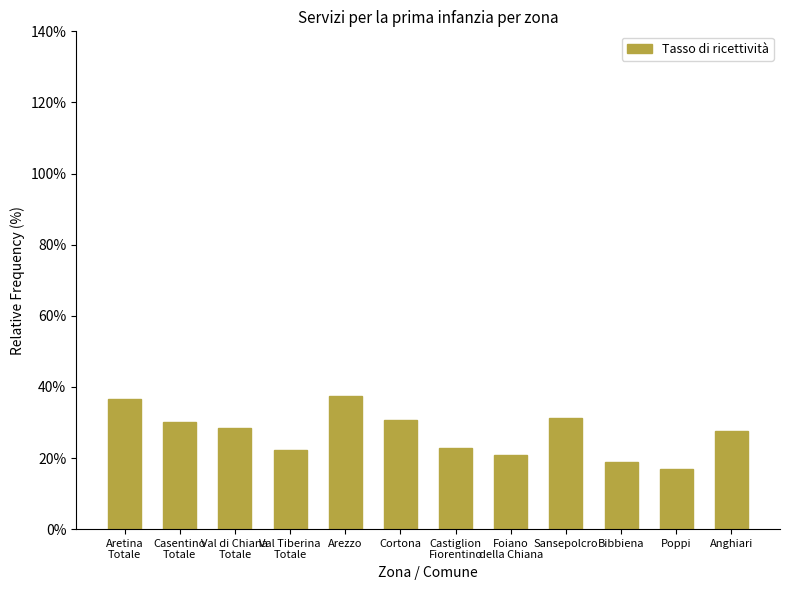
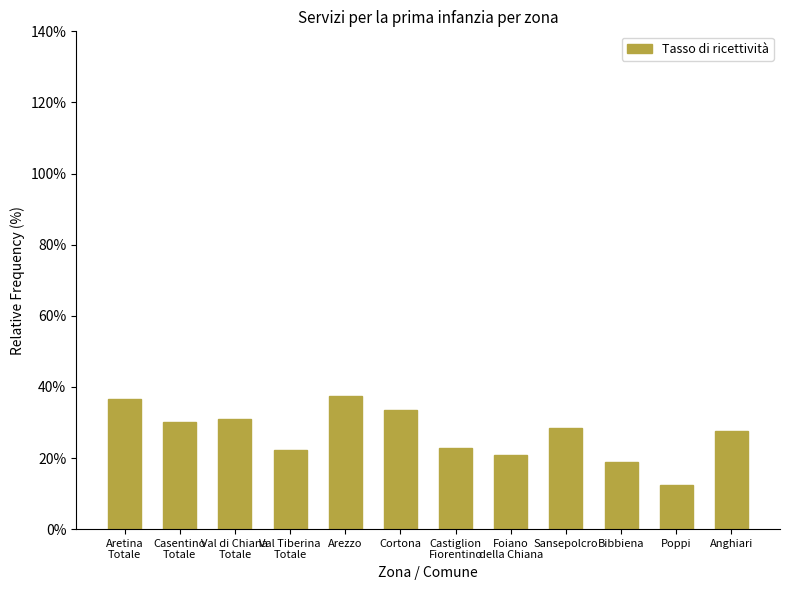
Val di Chiana Totale: 28% -> 31%
Cortona: 31% -> 33%
Sansepolcro: 31% -> 29%
Poppi: 17% -> 13%
